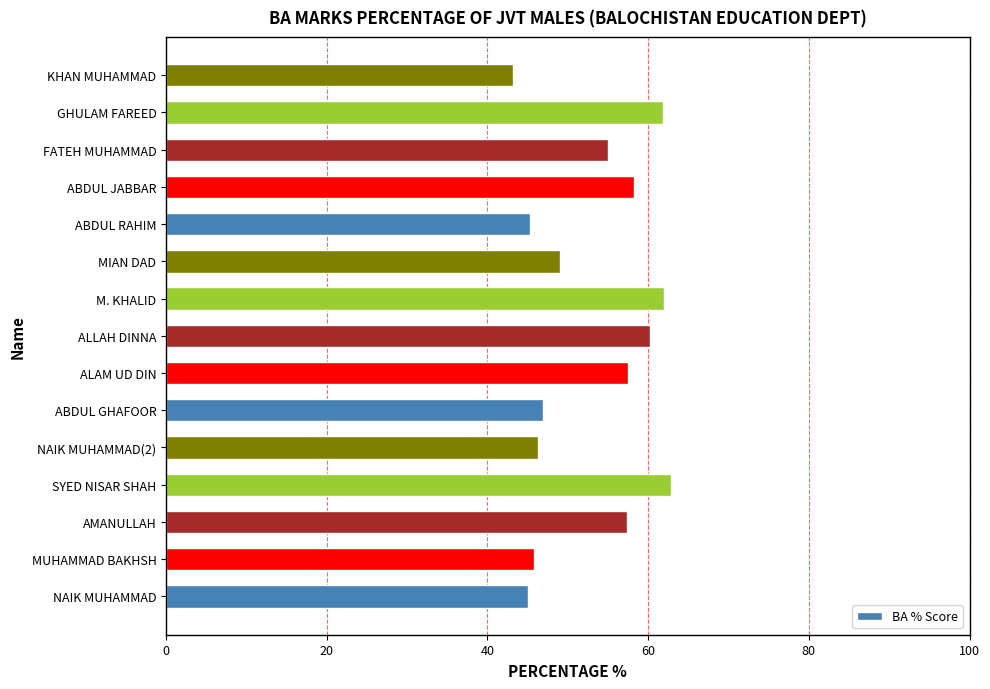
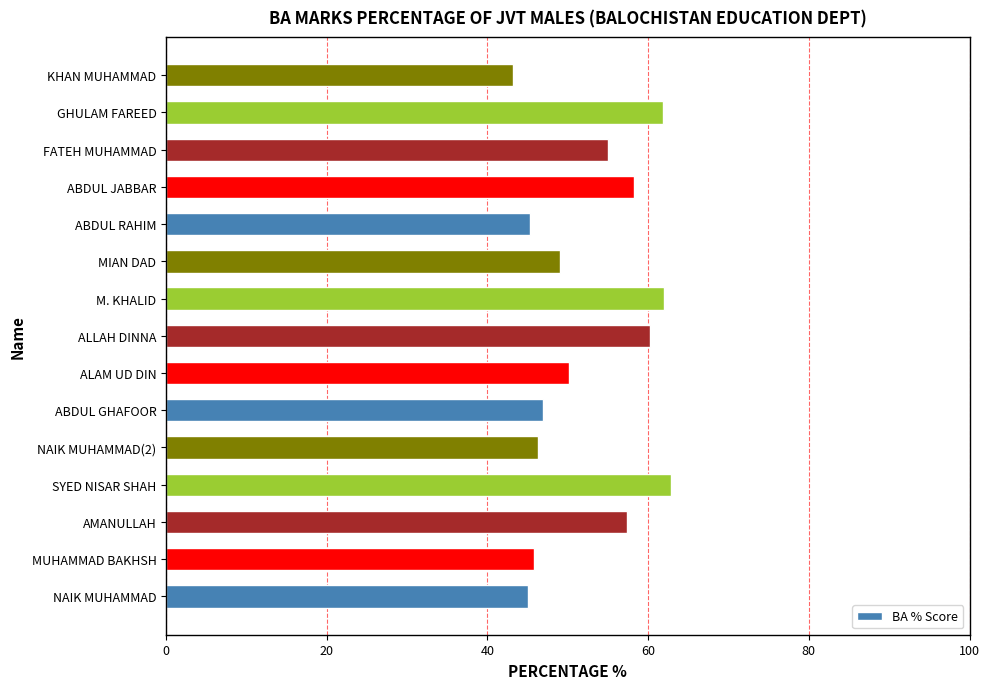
ALAM UD DIN: 57 -> 50
